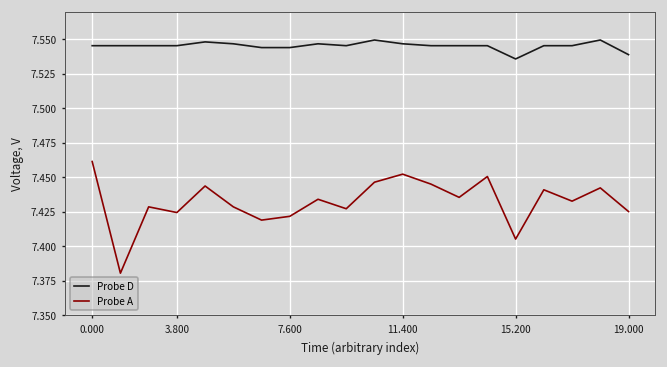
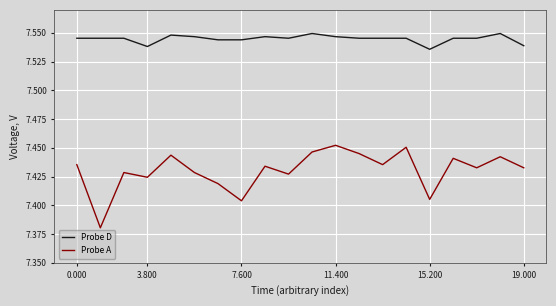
Probe A, 0.000: 7.461 -> 7.435
Probe D, 3.800: 7.545 -> 7.538
Probe A, 7.600: 7.422 -> 7.404
Probe A, 19.000: 7.425 -> 7.433
